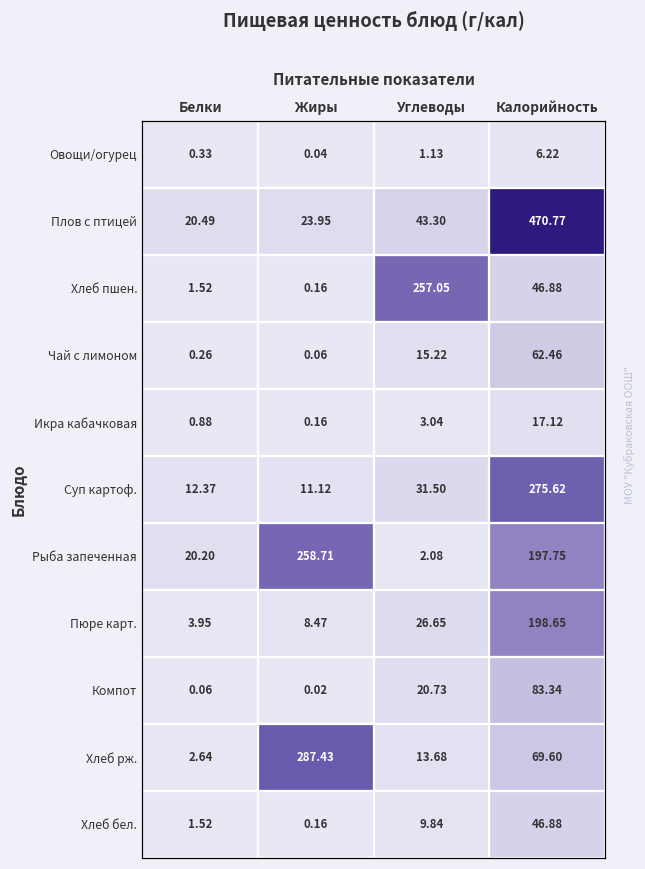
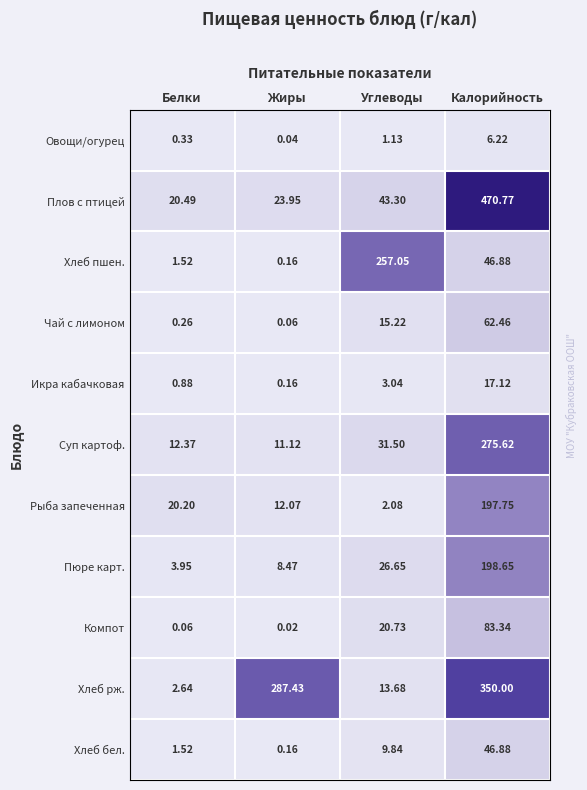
Рыба запеченная, Жиры: 258.71 -> 12.07
Хлеб рж., Калорийность: 69.60 -> 350.00
